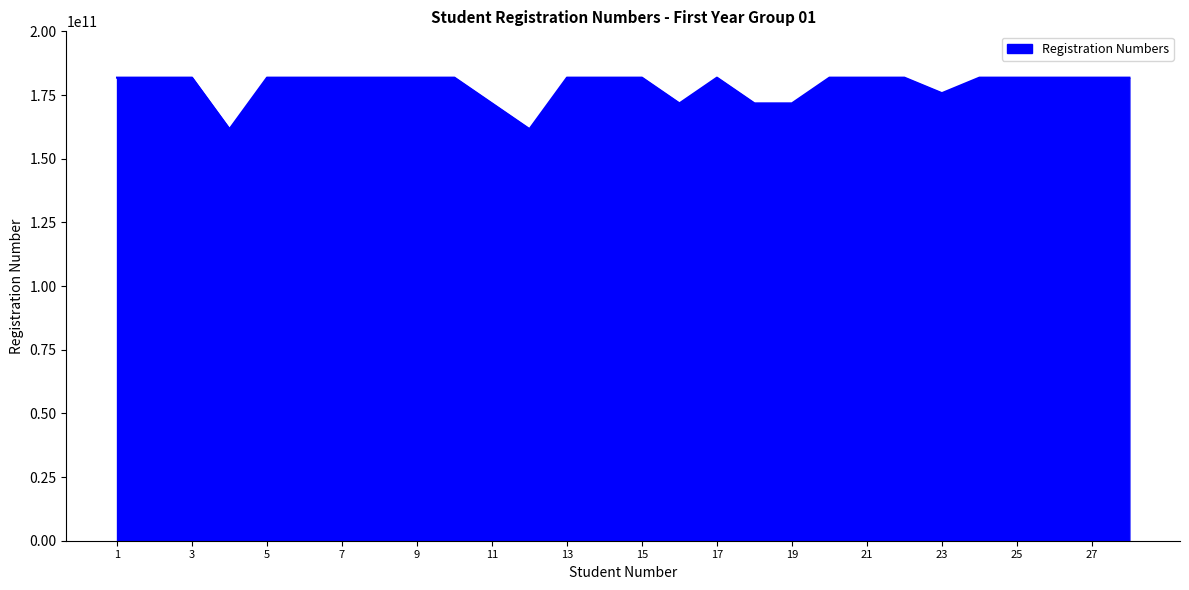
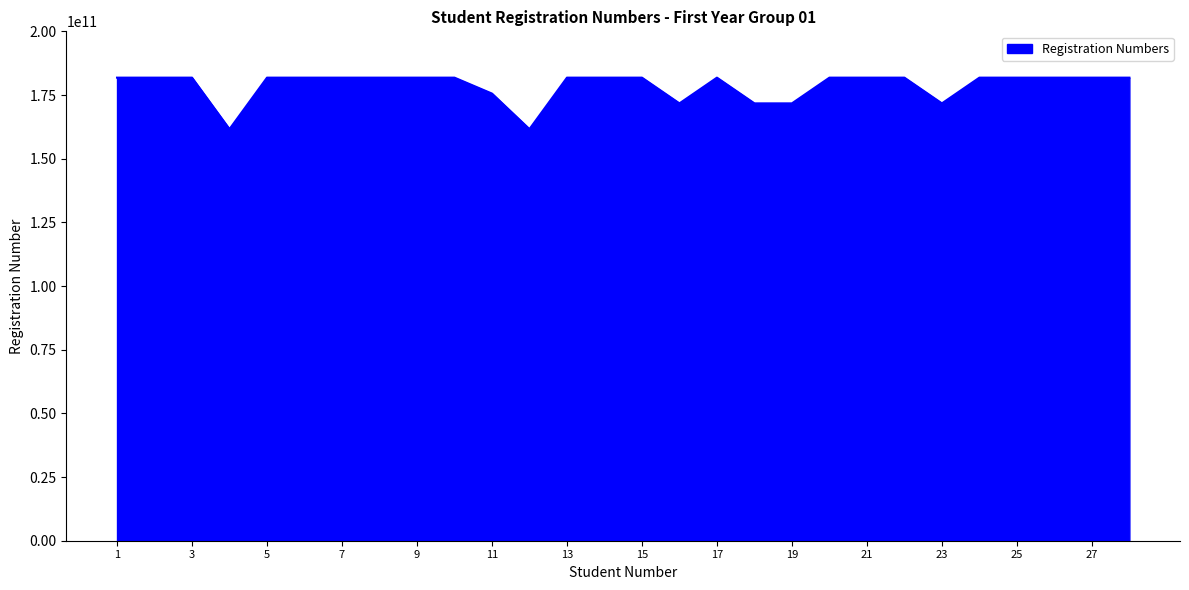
11: 172000000000 -> 176000000000
23: 176000000000 -> 172000000000
